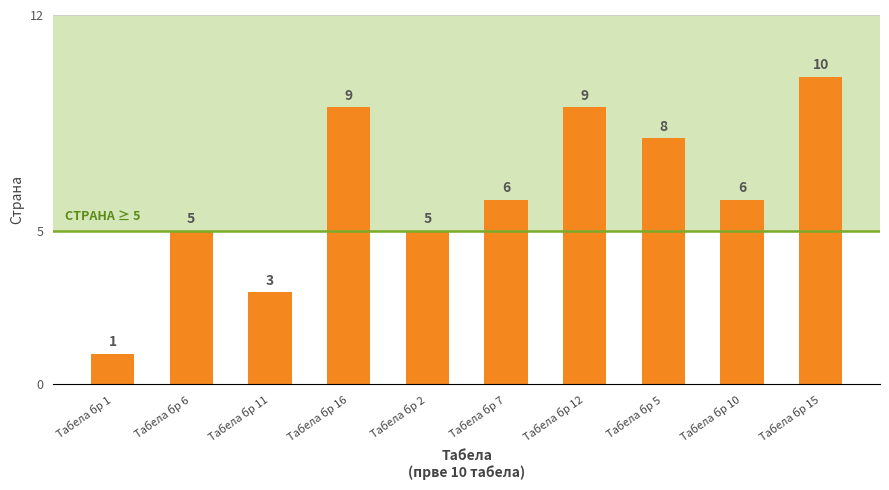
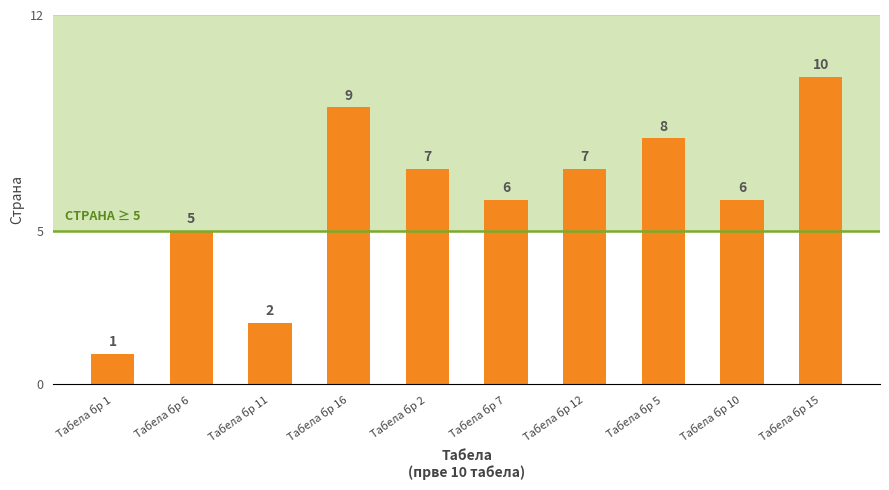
Табела бр 11: 3 -> 2
Табела бр 2: 5 -> 7
Табела бр 12: 9 -> 7
